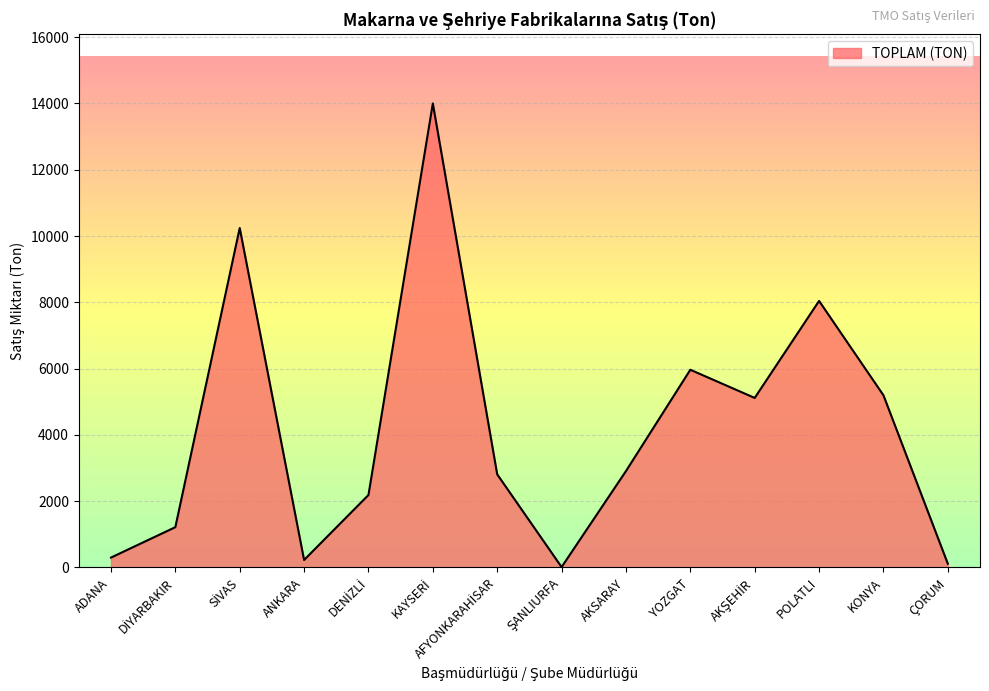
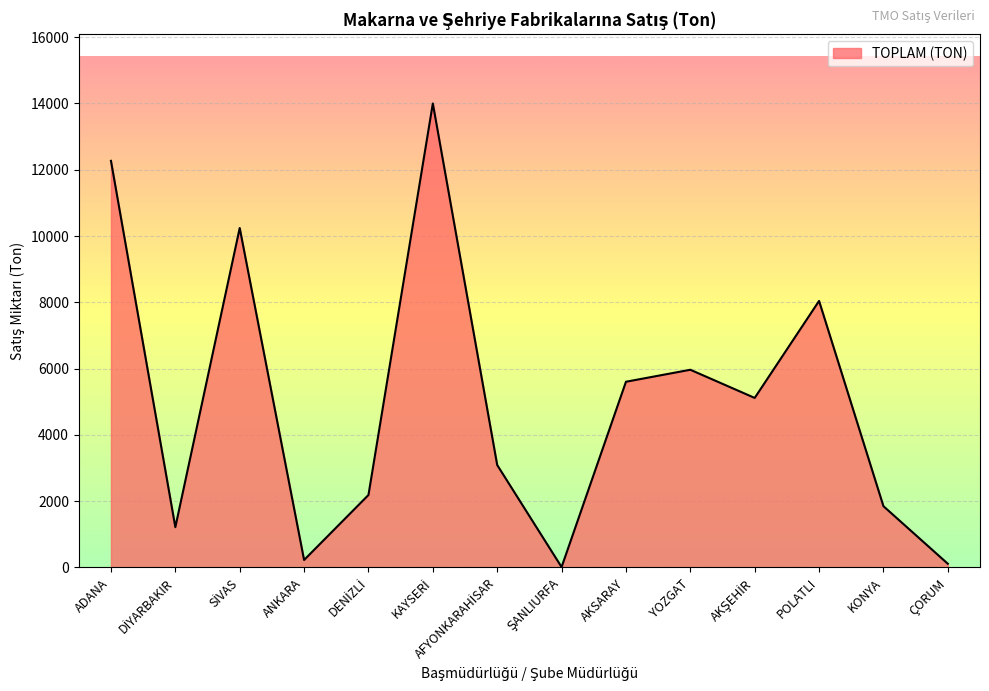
ADANA: 300 -> 12300
AFYONKARAHİSAR: 2800 -> 3100
AKSARAY: 2900 -> 5600
KONYA: 5200 -> 1800
